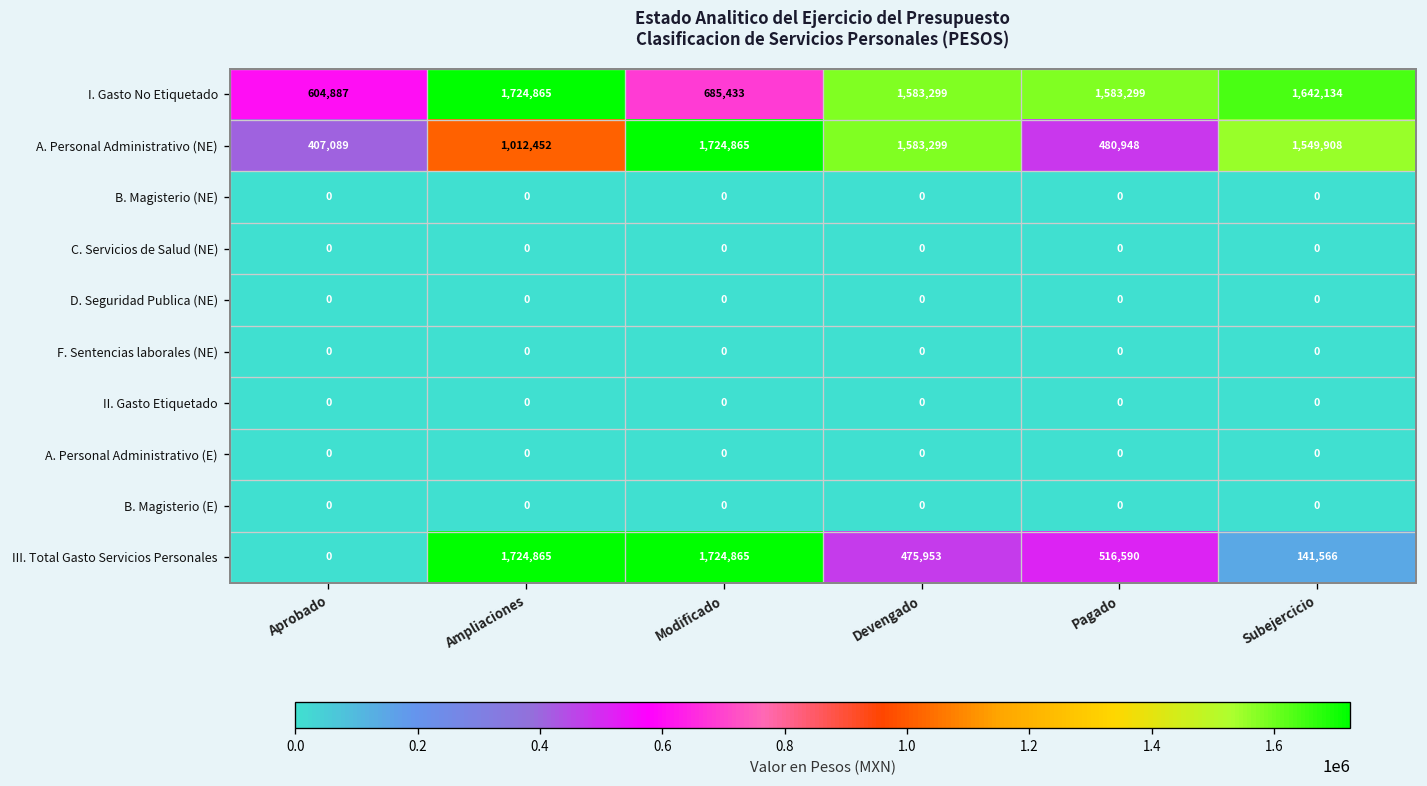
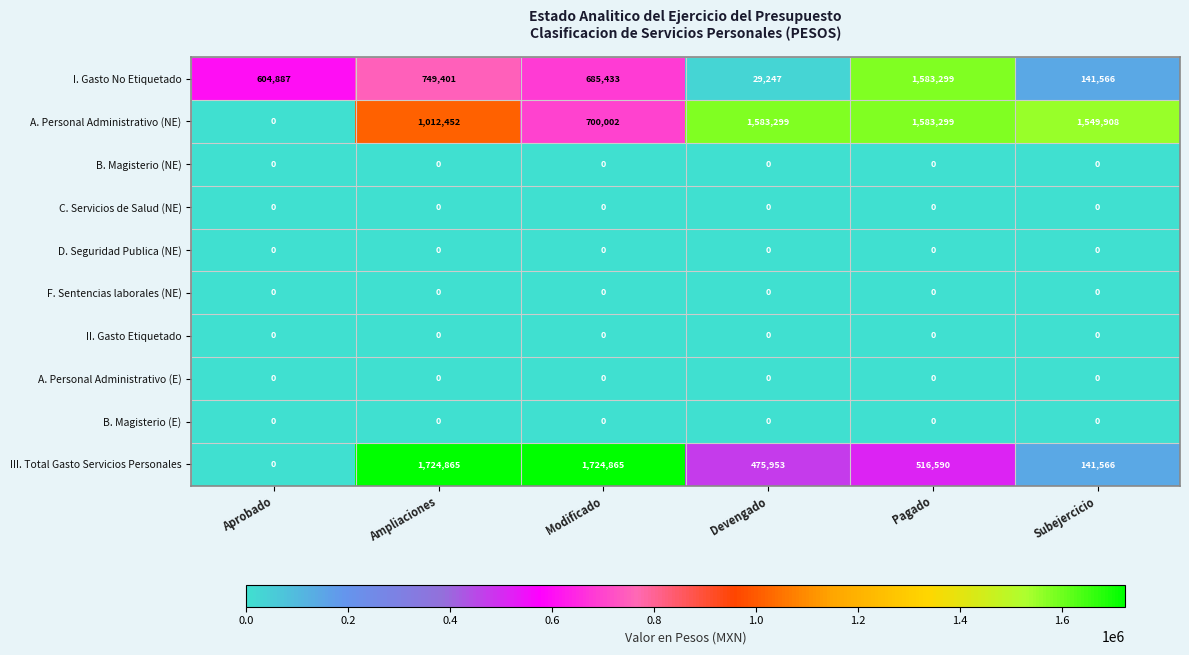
I. Gasto No Etiquetado, Ampliaciones: 1,724,865 -> 749,401
I. Gasto No Etiquetado, Devengado: 1,583,299 -> 29,247
I. Gasto No Etiquetado, Subejercicio: 1,642,134 -> 141,566
A. Personal Administrativo (NE), Aprobado: 407,089 -> 0
A. Personal Administrativo (NE), Modificado: 1,724,865 -> 700,002
A. Personal Administrativo (NE), Pagado: 480,948 -> 1,583,299
